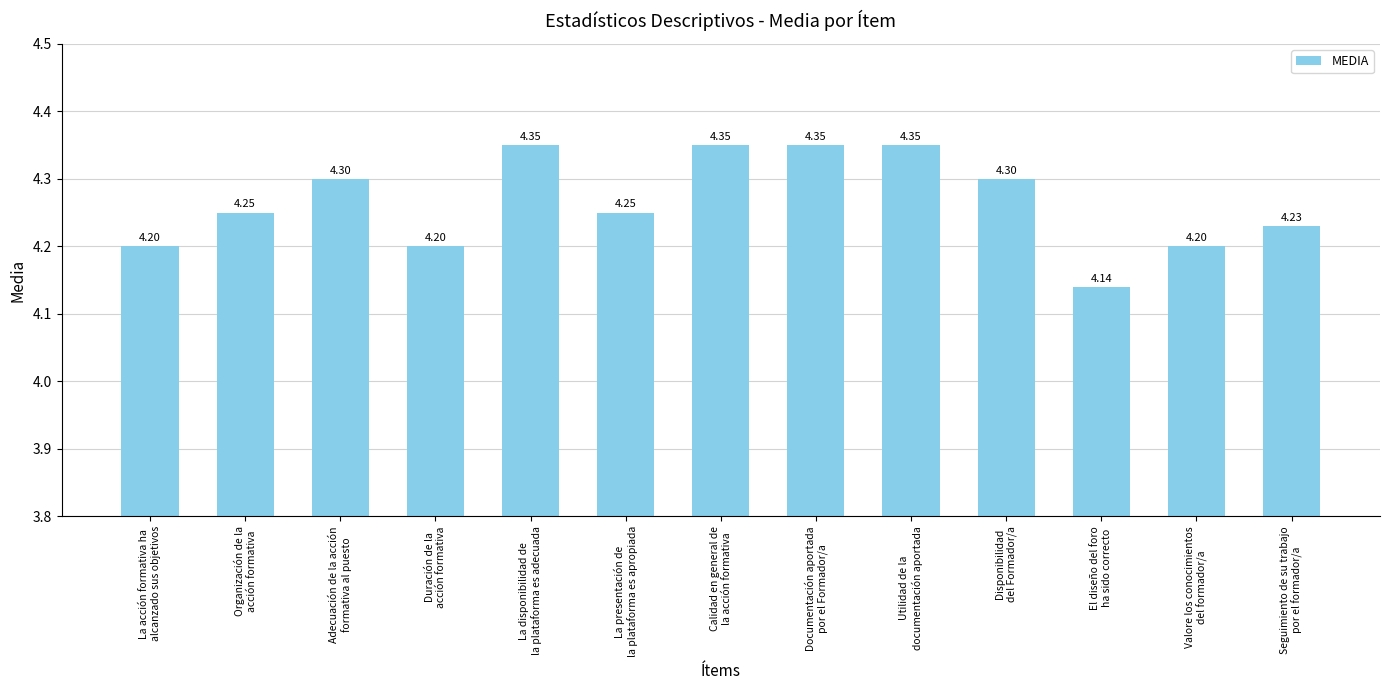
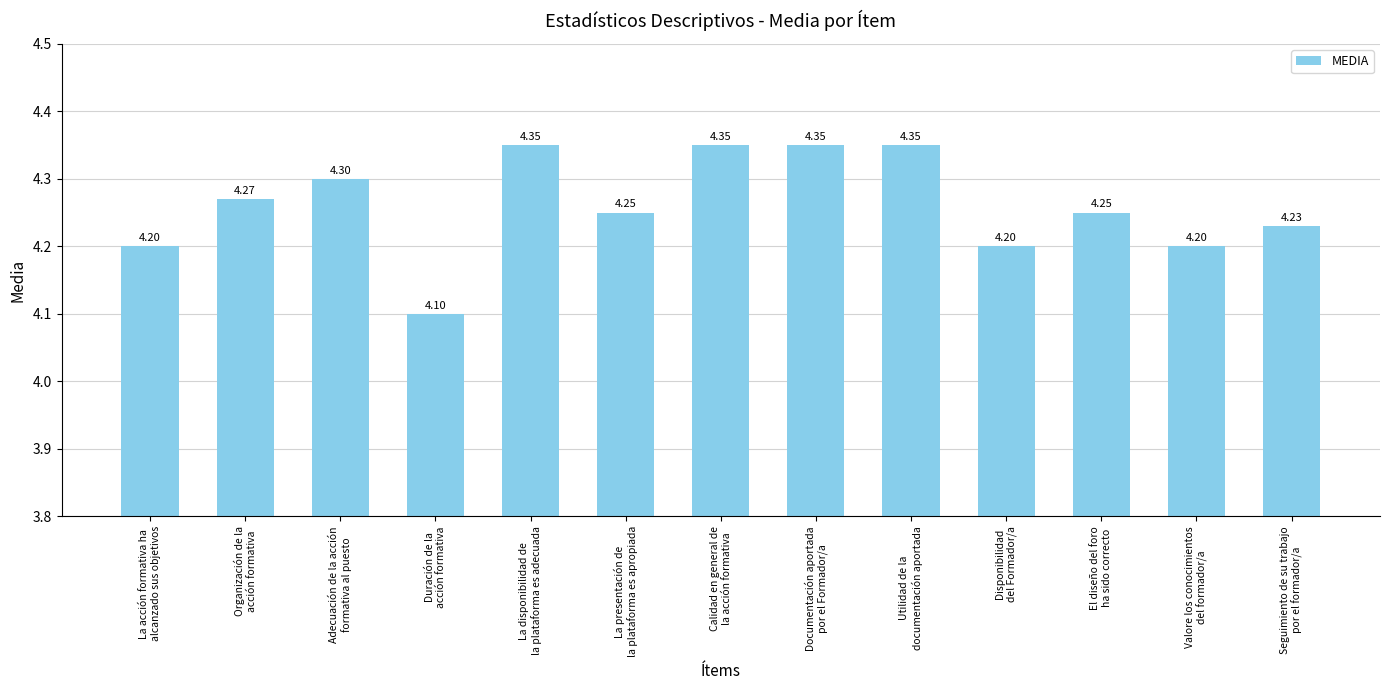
Organización de la acción formativa: 4.25 -> 4.27
Duración de la acción formativa: 4.20 -> 4.10
Disponibilidad del Formador/a: 4.30 -> 4.20
El diseño del foro ha sido correcto: 4.14 -> 4.25
